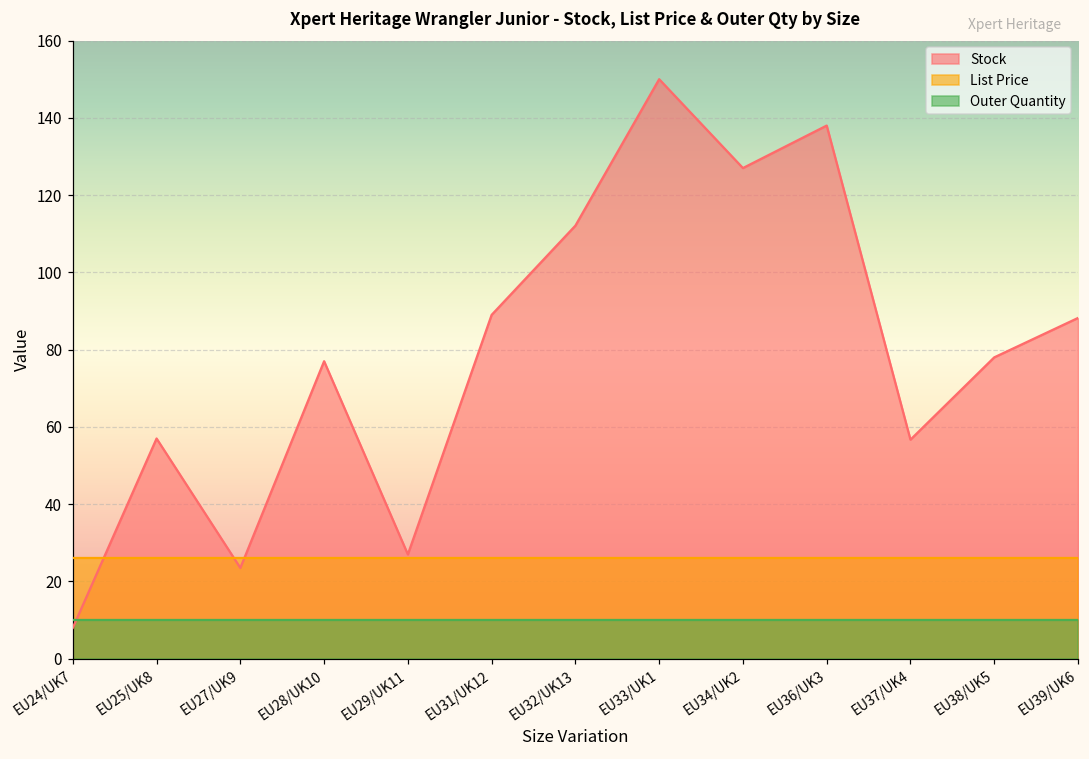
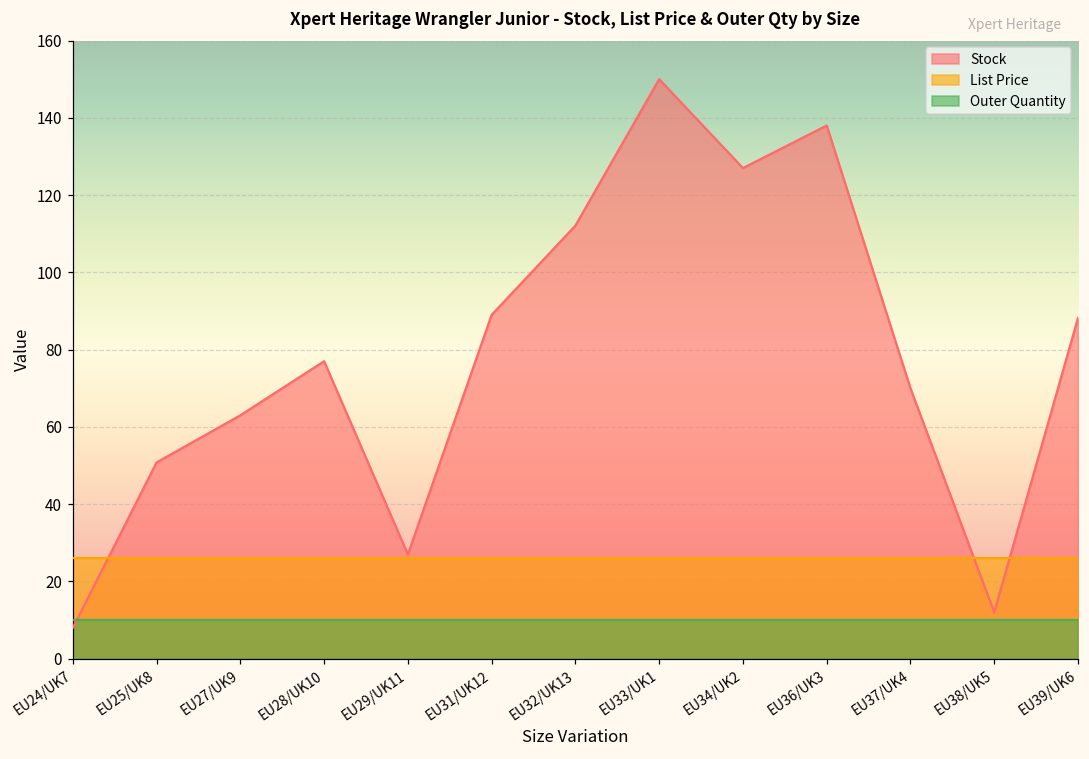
Stock, EU25/UK8: 57 -> 51
Stock, EU27/UK9: 24 -> 63
Stock, EU37/UK4: 57 -> 70
Stock, EU38/UK5: 78 -> 12
